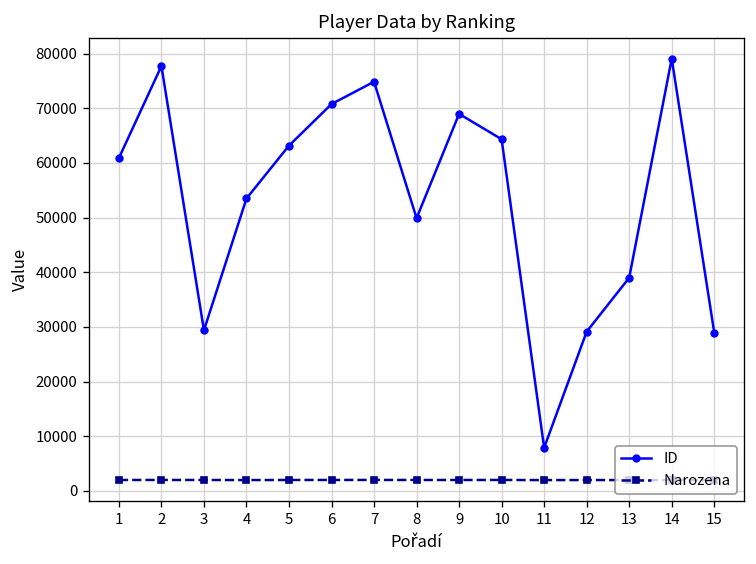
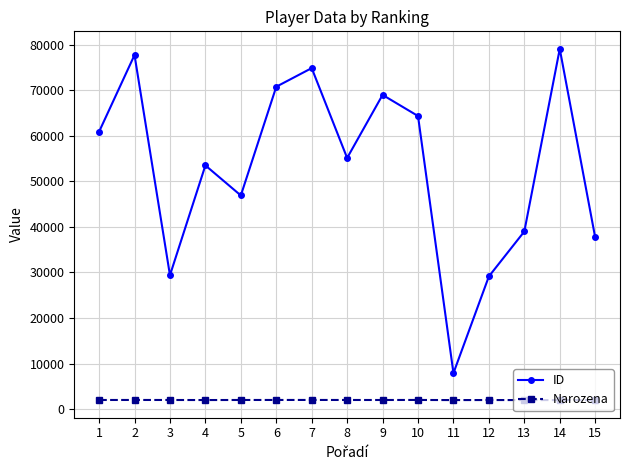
ID, 5: 63000 -> 47000
ID, 8: 50000 -> 55000
ID, 15: 29000 -> 38000
